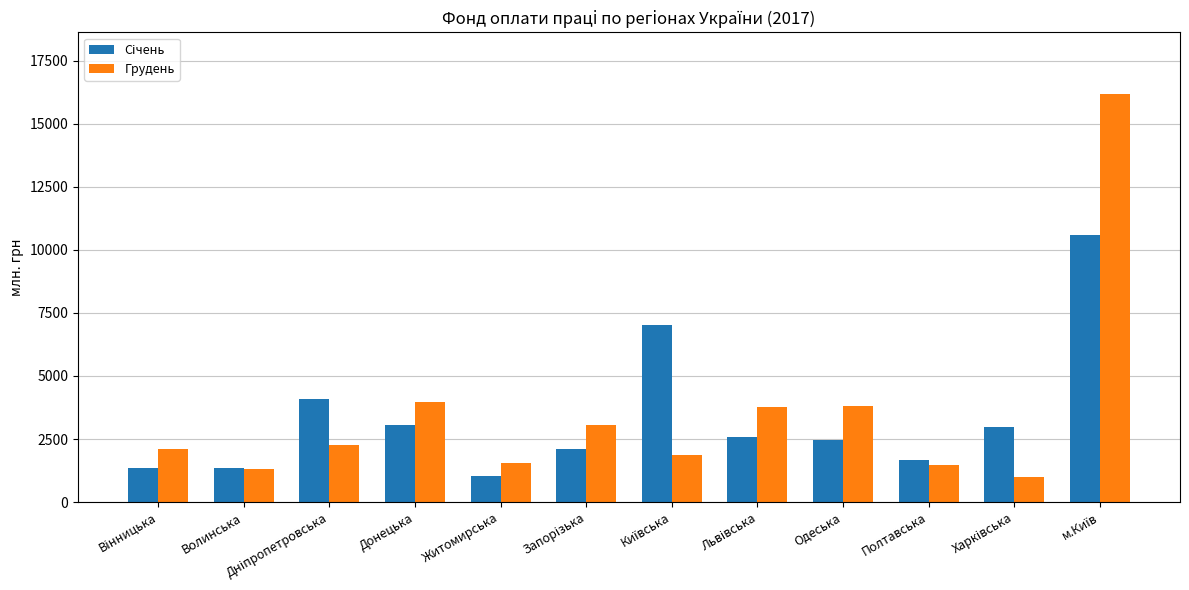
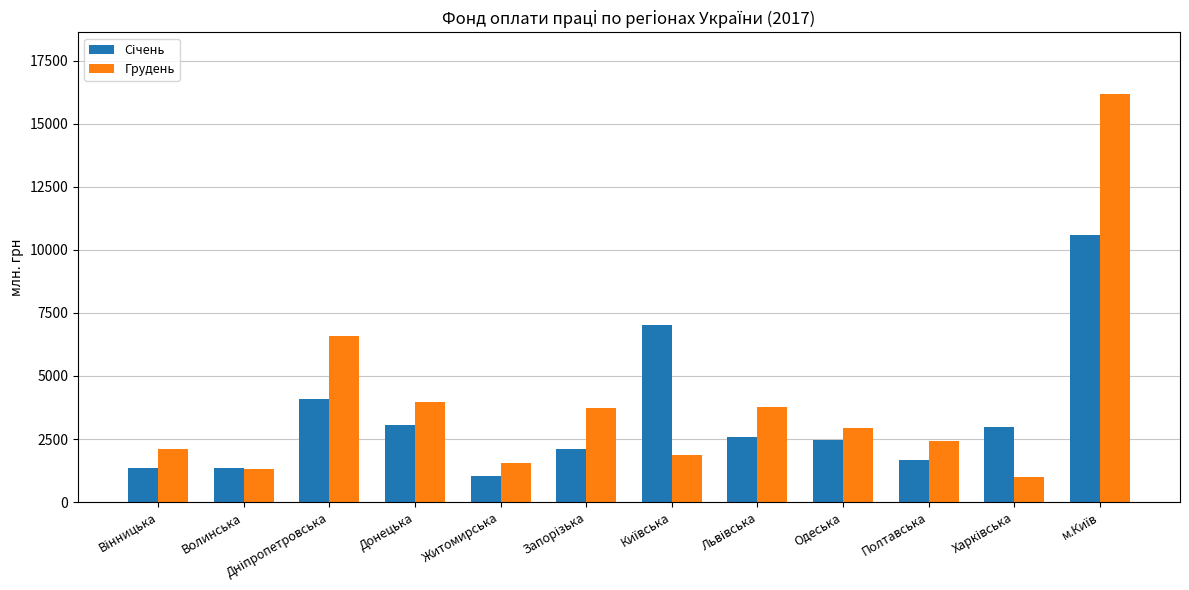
Грудень, Дніпропетровська: 2200 -> 6600
Грудень, Запорізька: 3100 -> 3700
Грудень, Одеська: 3800 -> 3000
Грудень, Полтавська: 1500 -> 2400
